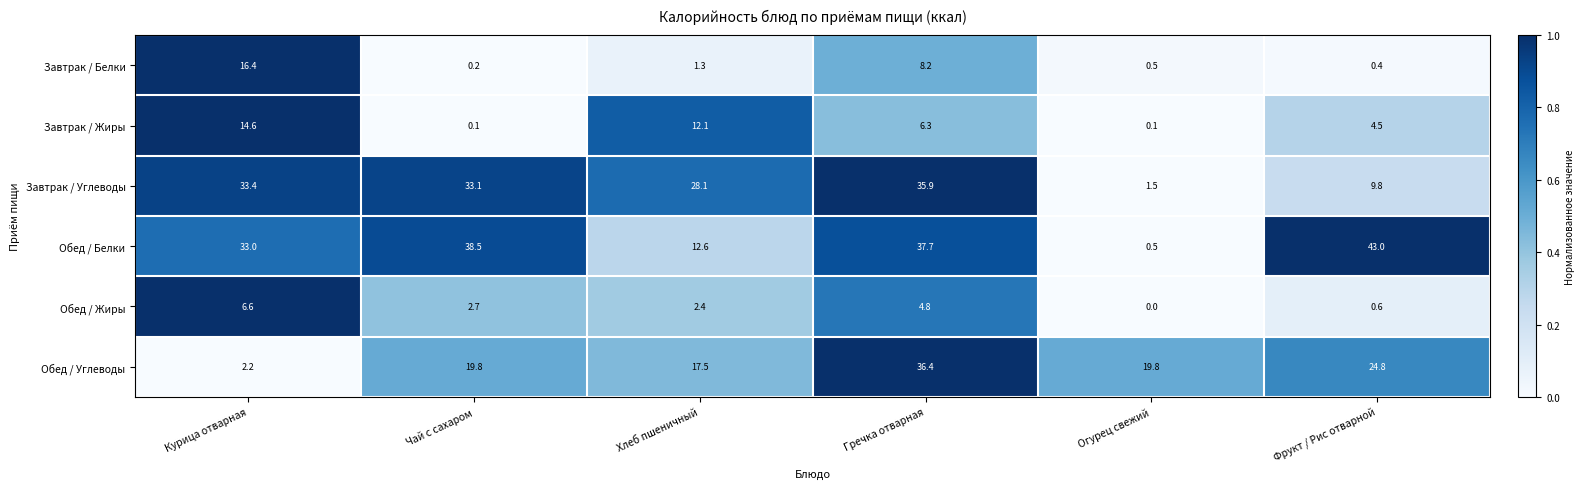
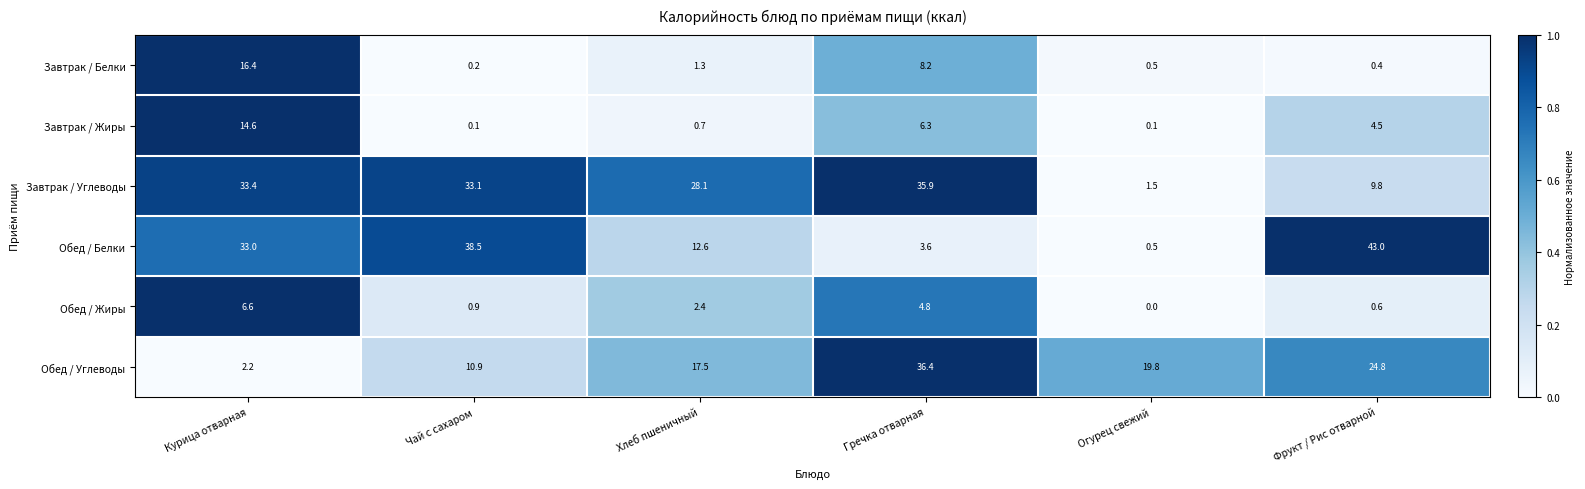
Завтрак / Жиры, Хлеб пшеничный: 12.1 -> 0.7
Обед / Белки, Гречка отварная: 37.7 -> 3.6
Обед / Жиры, Чай с сахаром: 2.7 -> 0.9
Обед / Углеводы, Чай с сахаром: 19.8 -> 10.9
